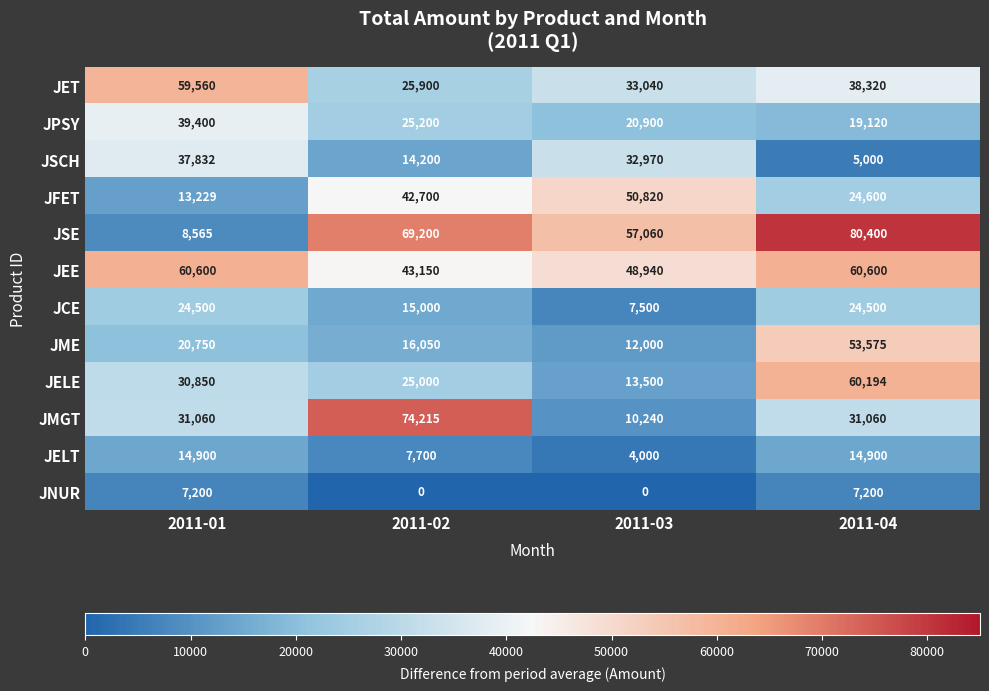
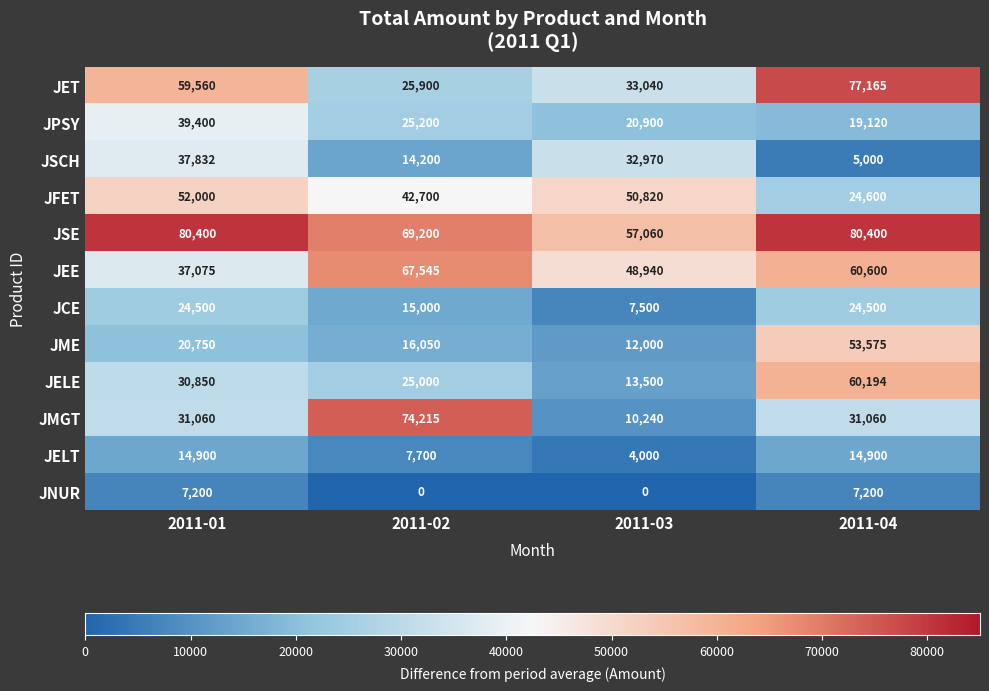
JET, 2011-04: 38,320 -> 77,165
JFET, 2011-01: 13,229 -> 52,000
JSE, 2011-01: 8,565 -> 80,400
JEE, 2011-01: 60,600 -> 37,075
JEE, 2011-02: 43,150 -> 67,545
